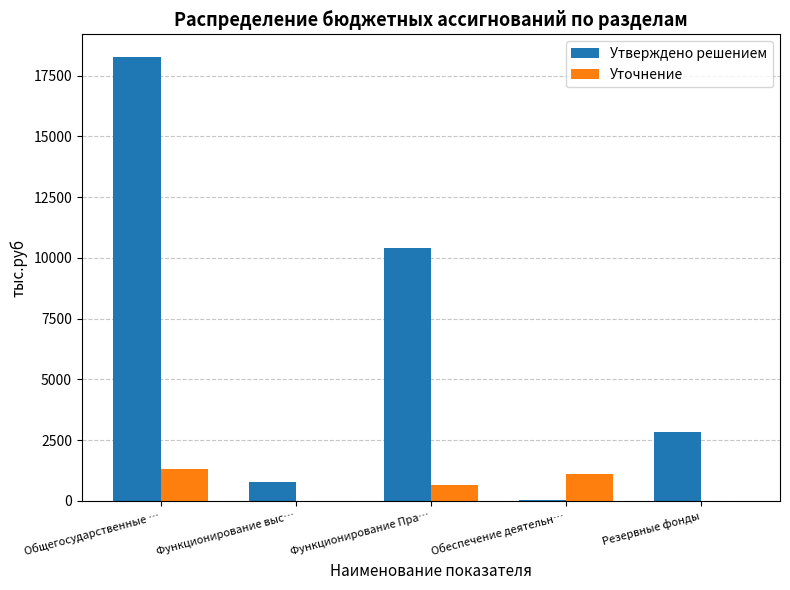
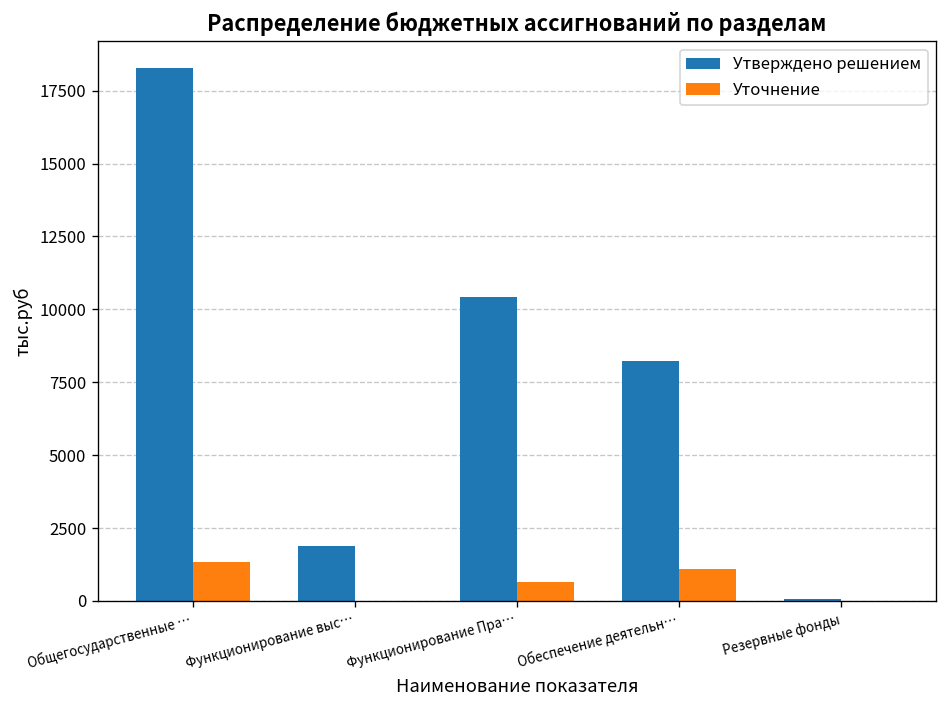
Утверждено решением, Функционирование выс…: 800 -> 1900
Утверждено решением, Обеспечение деятельн…: 0 -> 8200
Утверждено решением, Резервные фонды: 2800 -> 100
